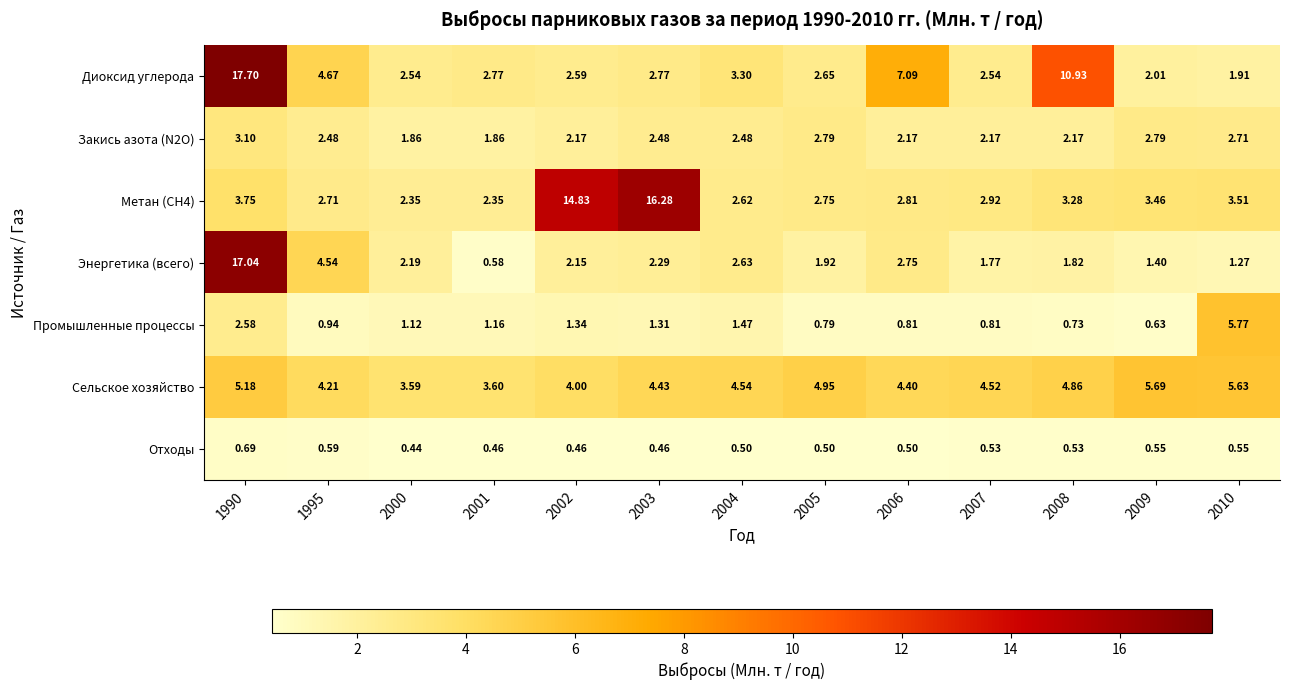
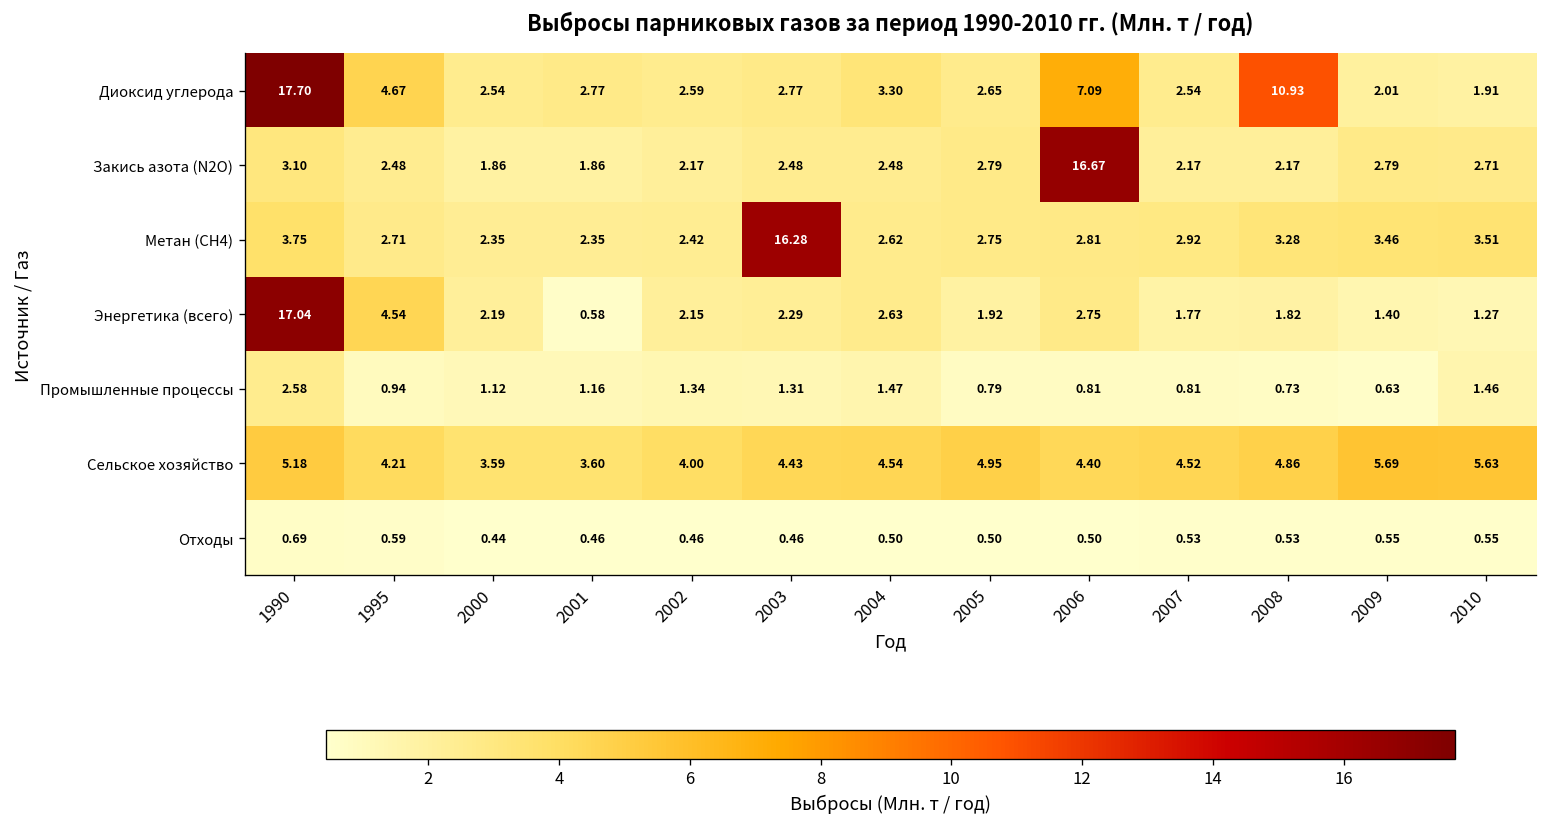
Закись азота (N2O), 2006: 2.17 -> 16.67
Метан (СН4), 2002: 14.83 -> 2.42
Промышленные процессы, 2010: 5.77 -> 1.46
